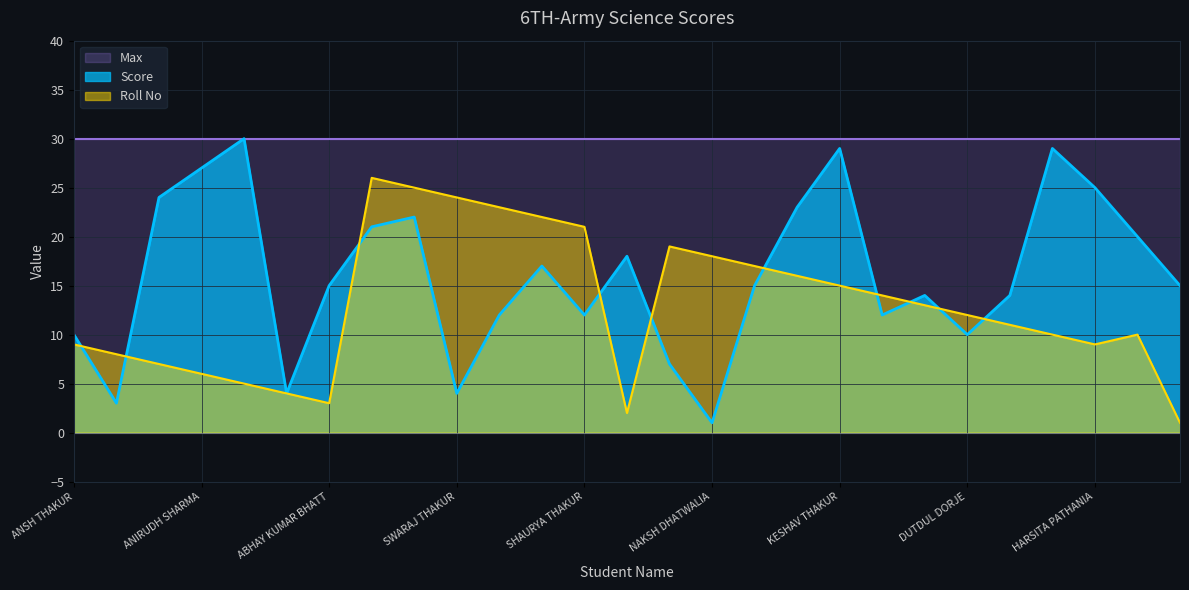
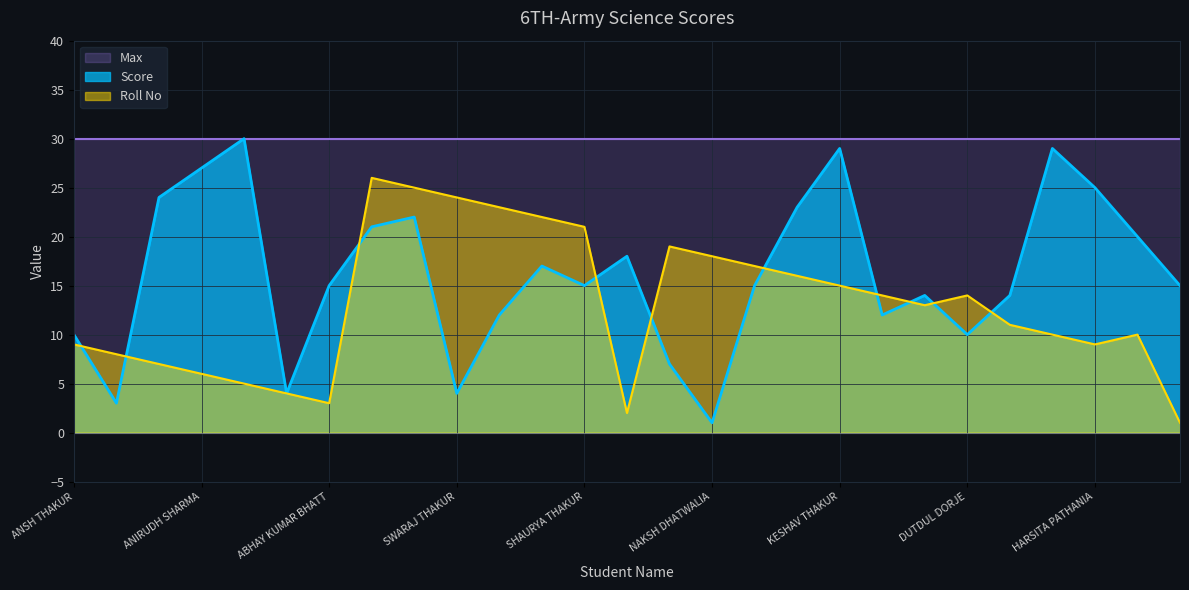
Score, SHAURYA THAKUR: 12 -> 15
Roll No, DUTDUL DORJE: 12 -> 14
